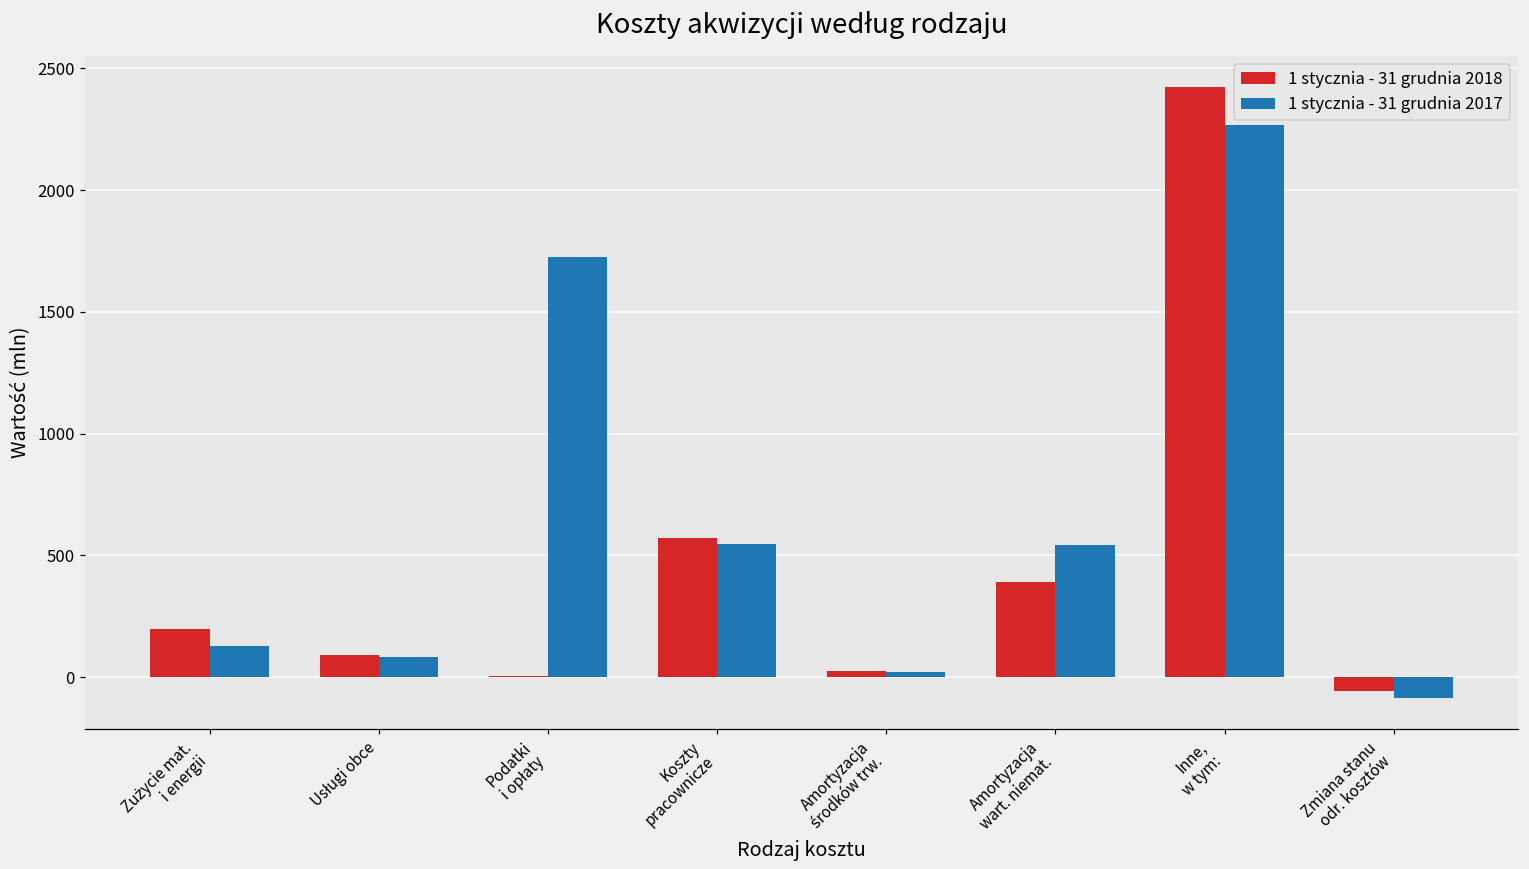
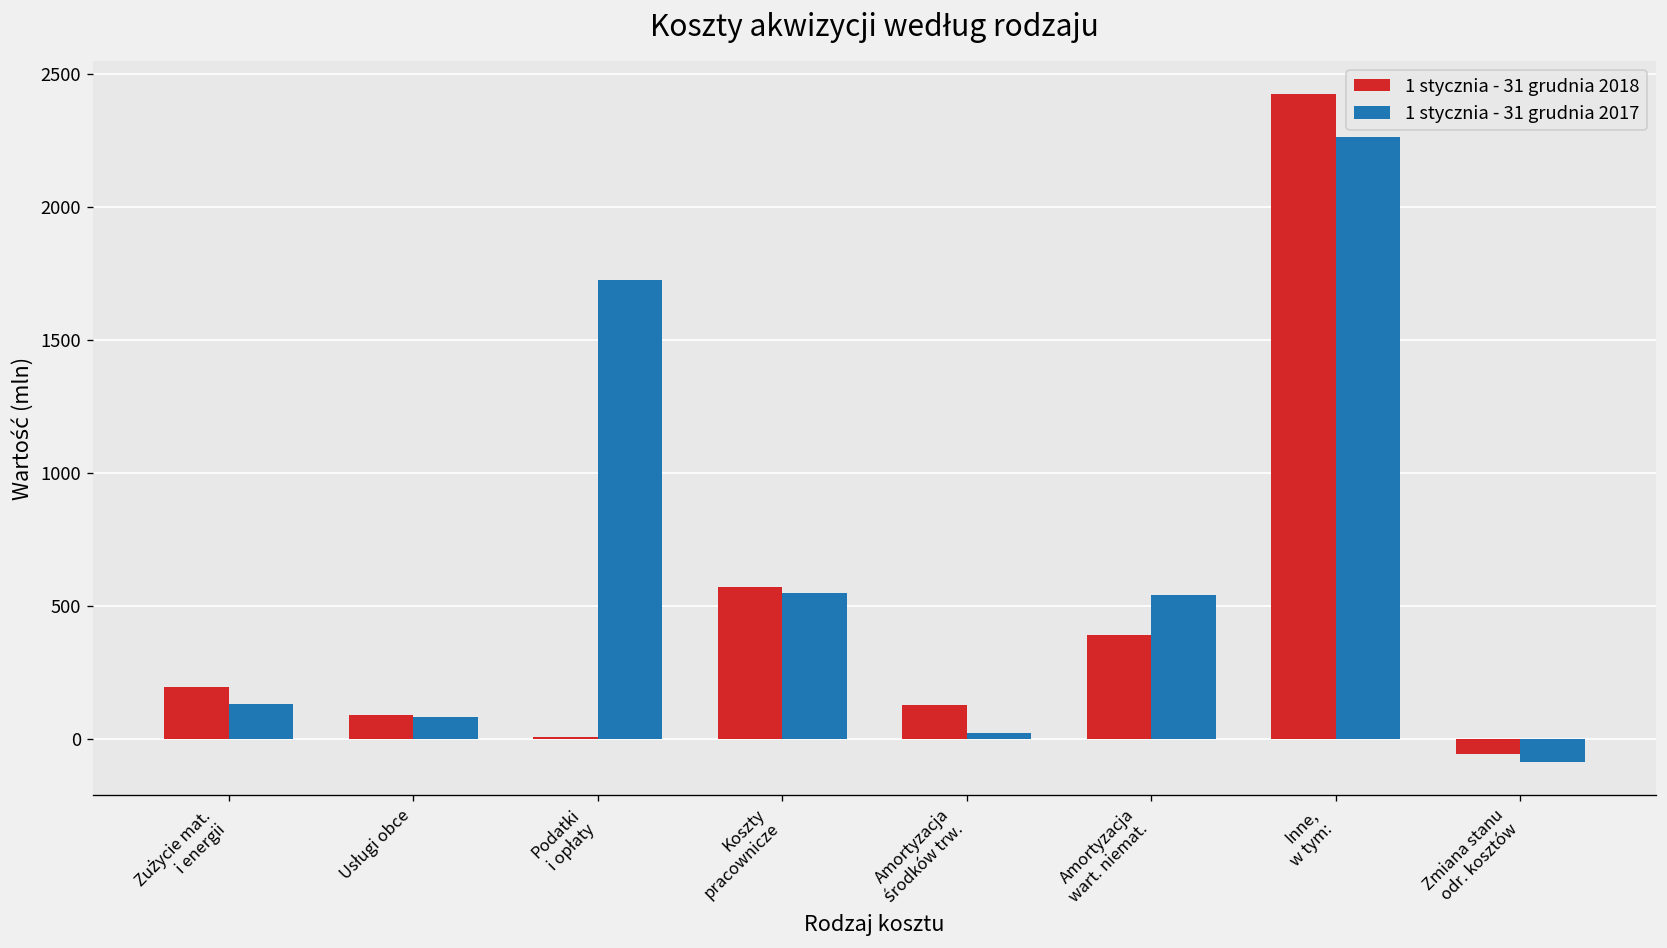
1 stycznia - 31 grudnia 2018, Amortyzacja środków trw.: 30 -> 130
